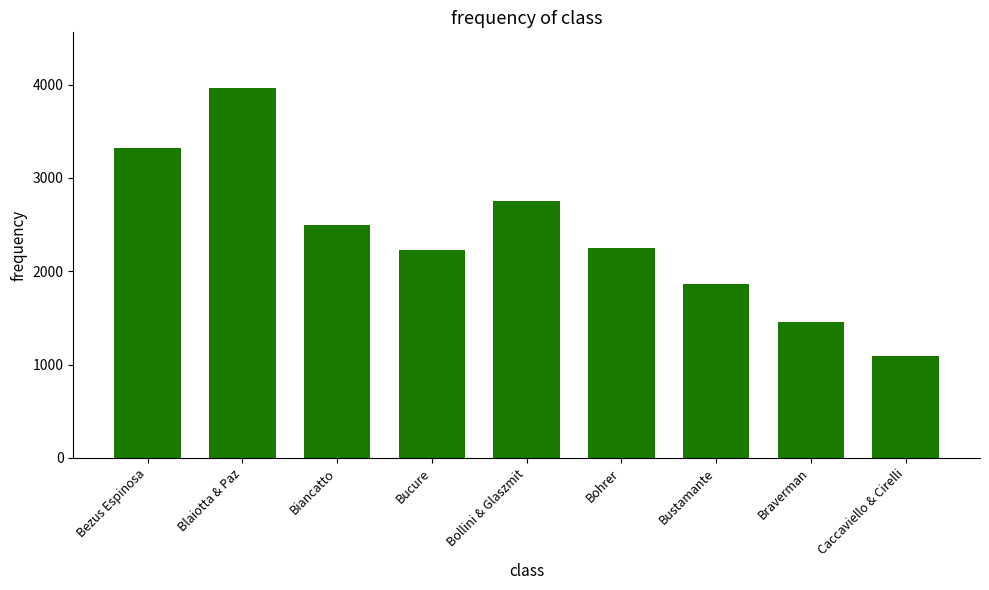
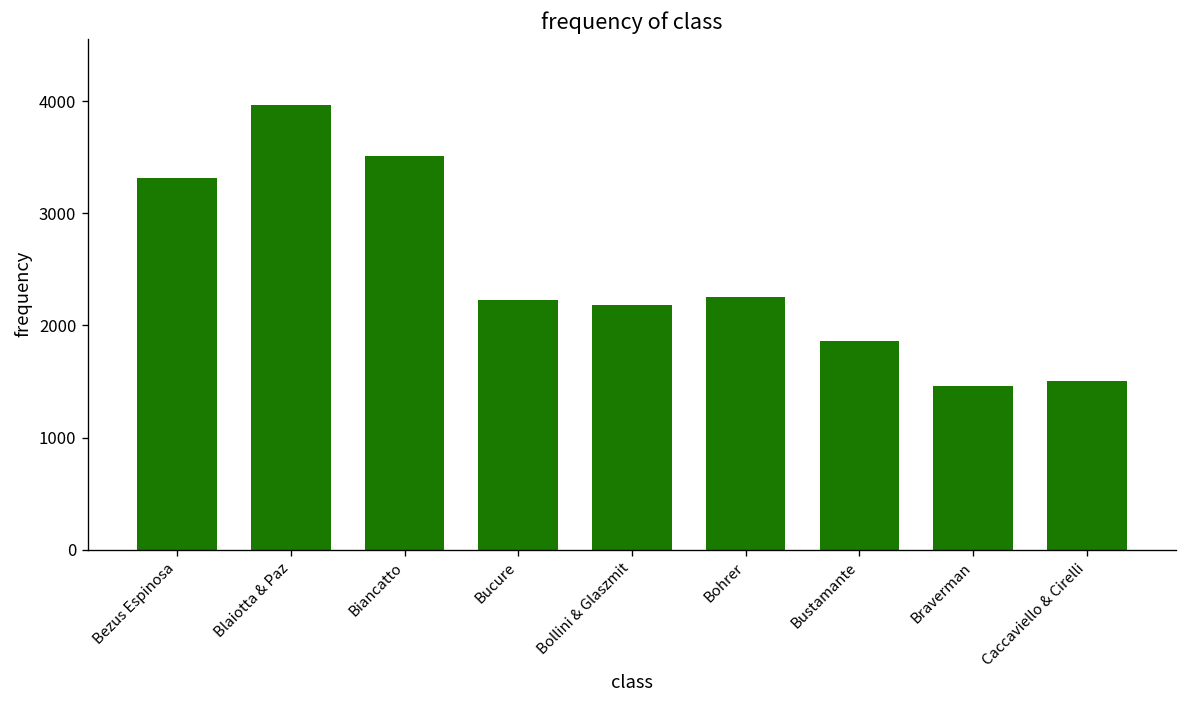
Biancatto: 2500 -> 3500
Bollini & Glaszmit: 2800 -> 2200
Caccaviello & Cirelli: 1100 -> 1500
